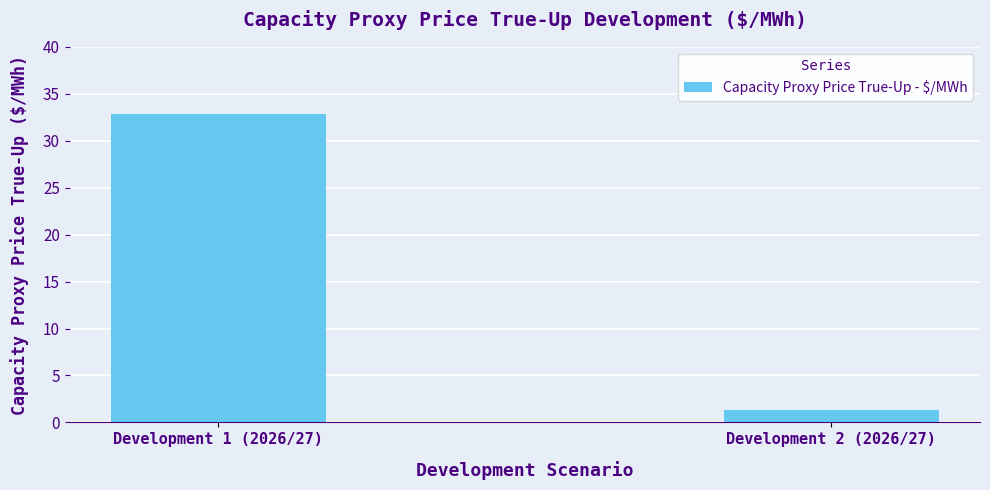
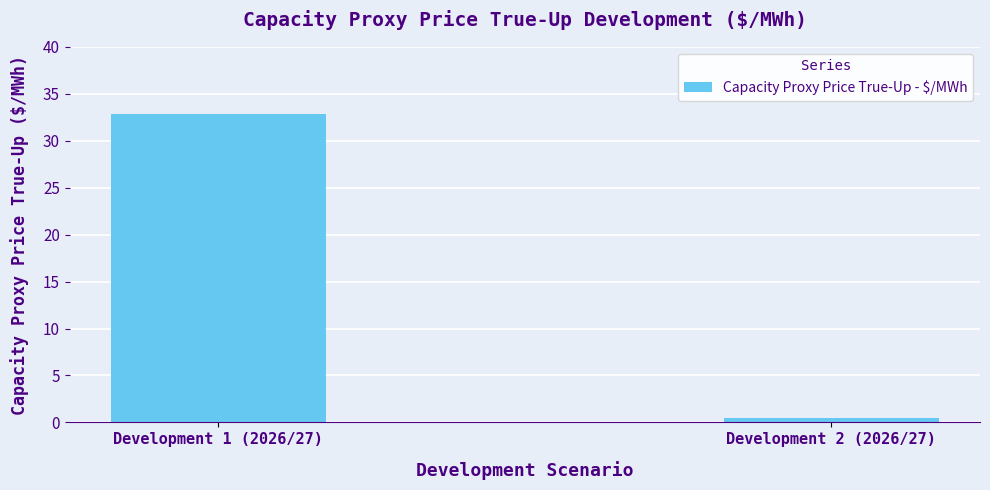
Development 2 (2026/27): 1 -> 0
